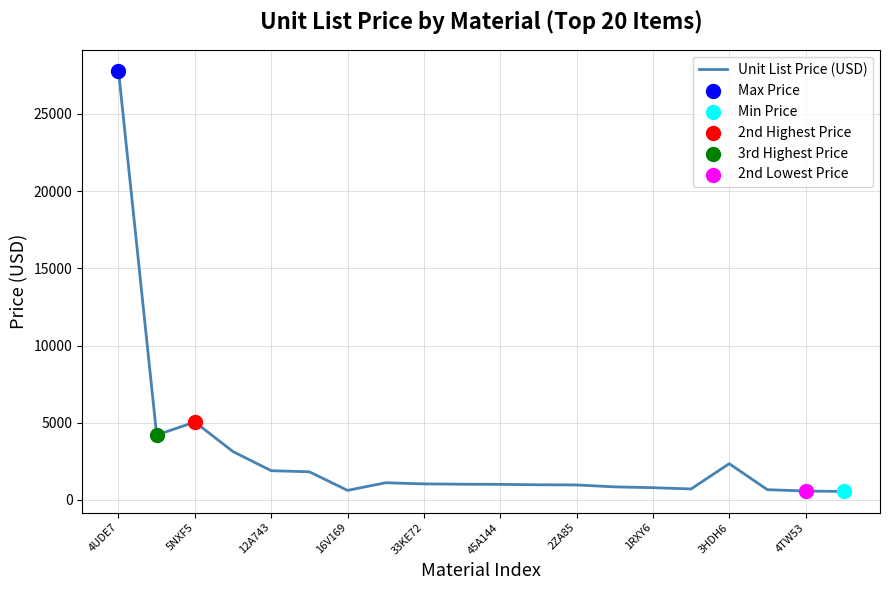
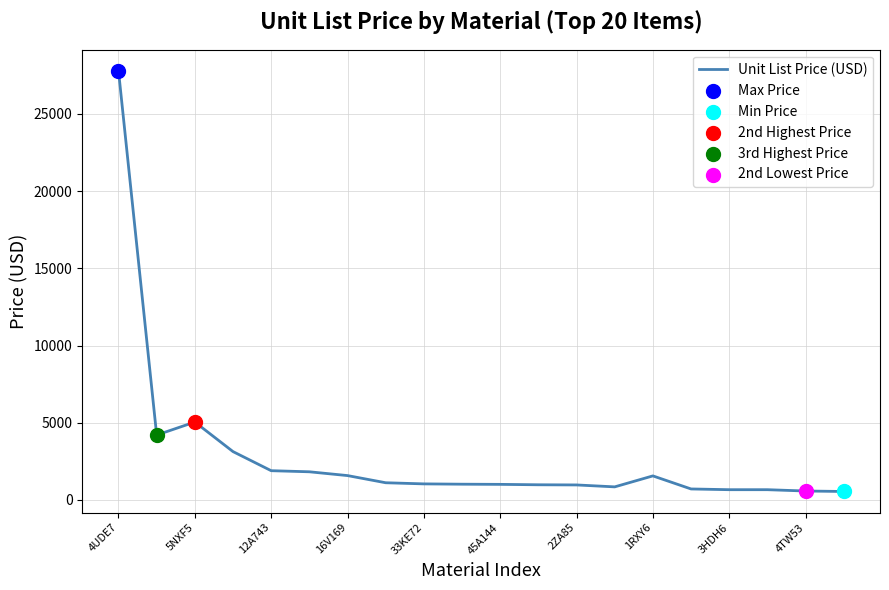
Unit List Price (USD), 16V169: 600 -> 1600
Unit List Price (USD), 1RXY6: 800 -> 1600
Unit List Price (USD), 3HDH6: 2300 -> 700
